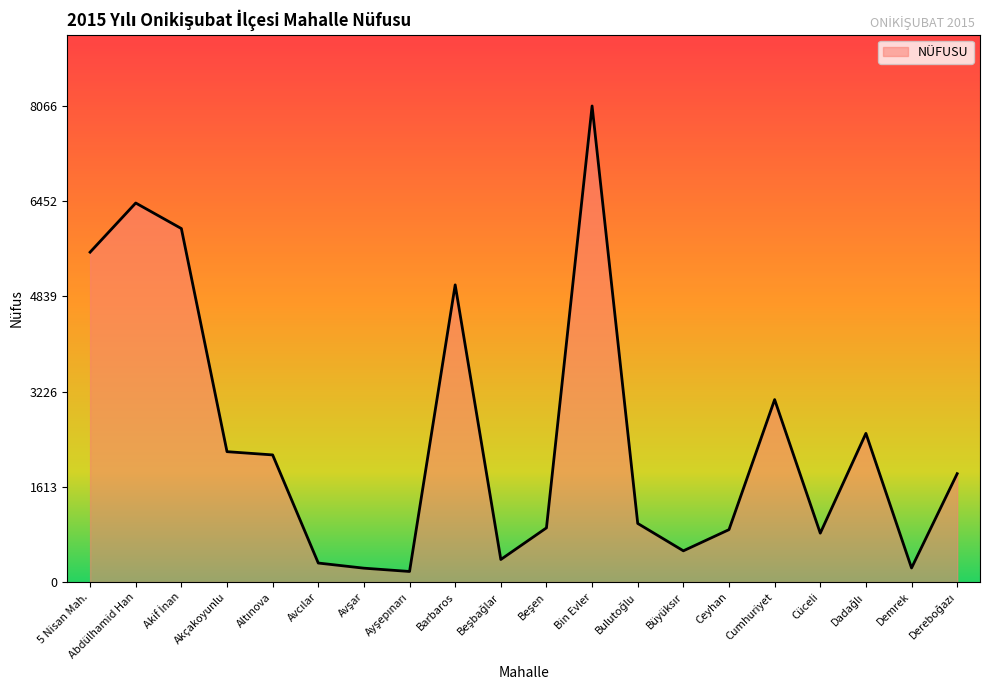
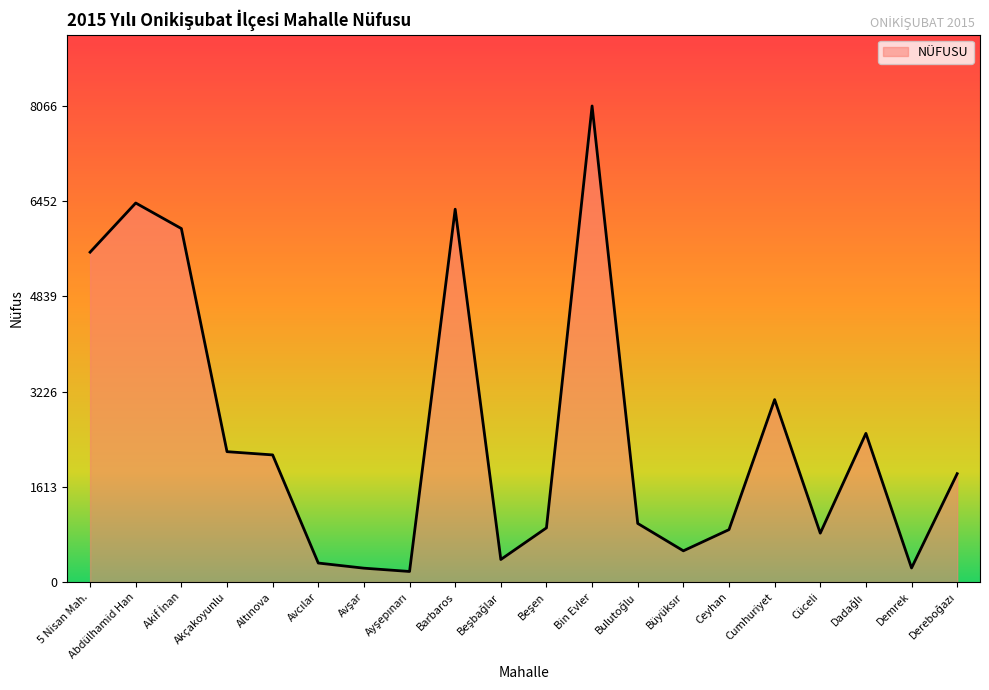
Barbaros: 5000 -> 6300
